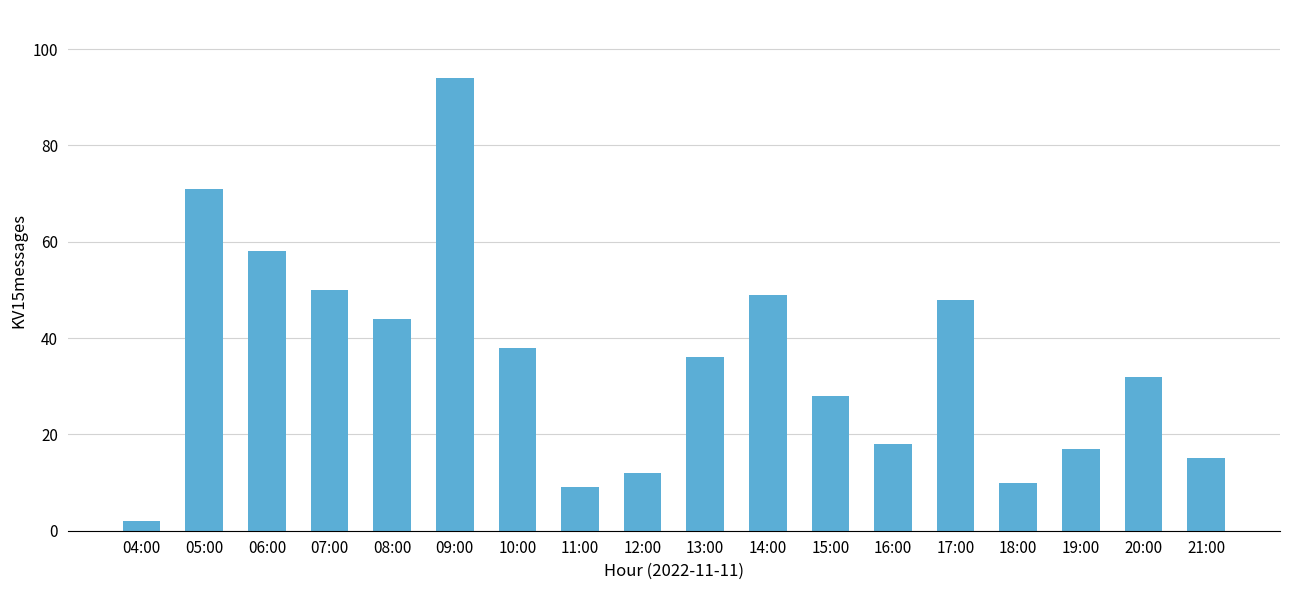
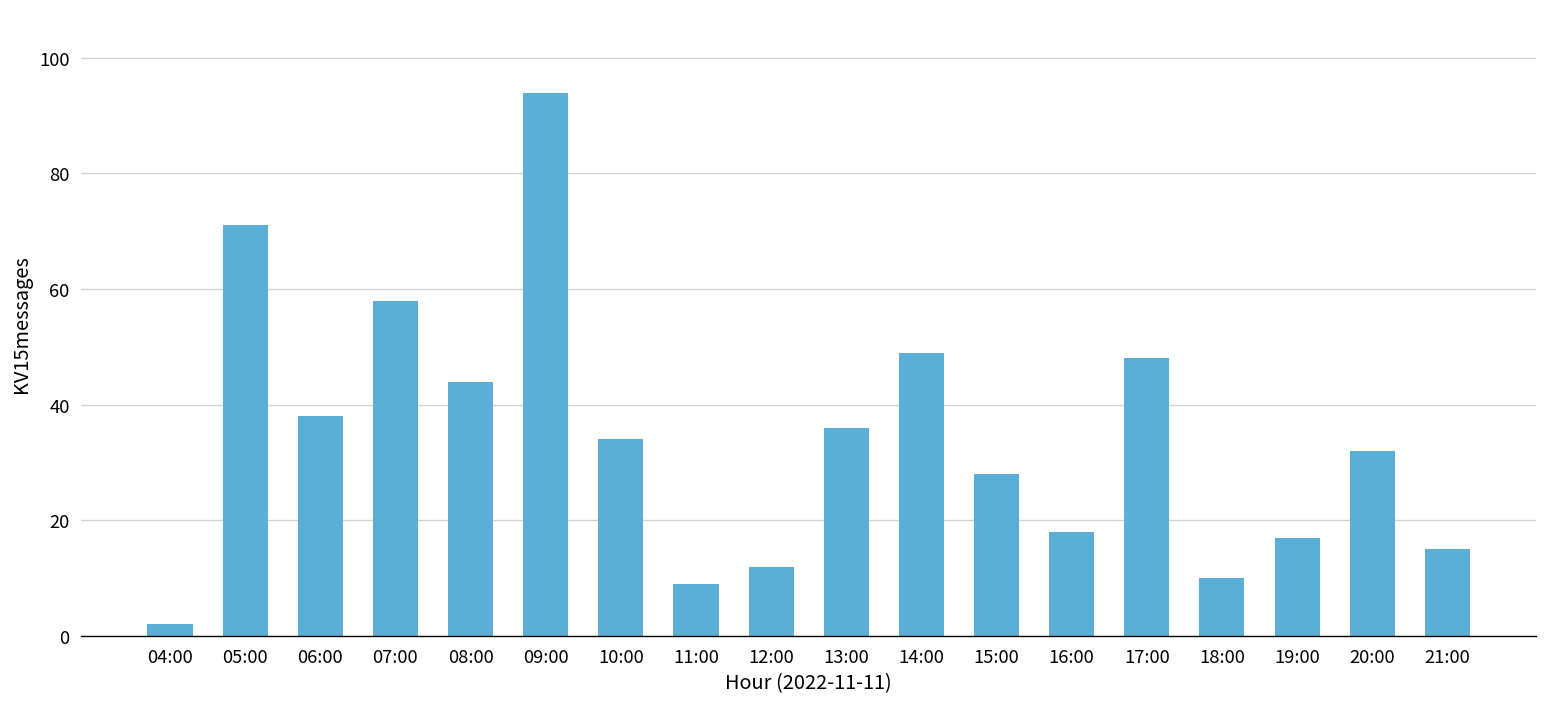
06:00: 58 -> 38
07:00: 50 -> 58
10:00: 38 -> 34
